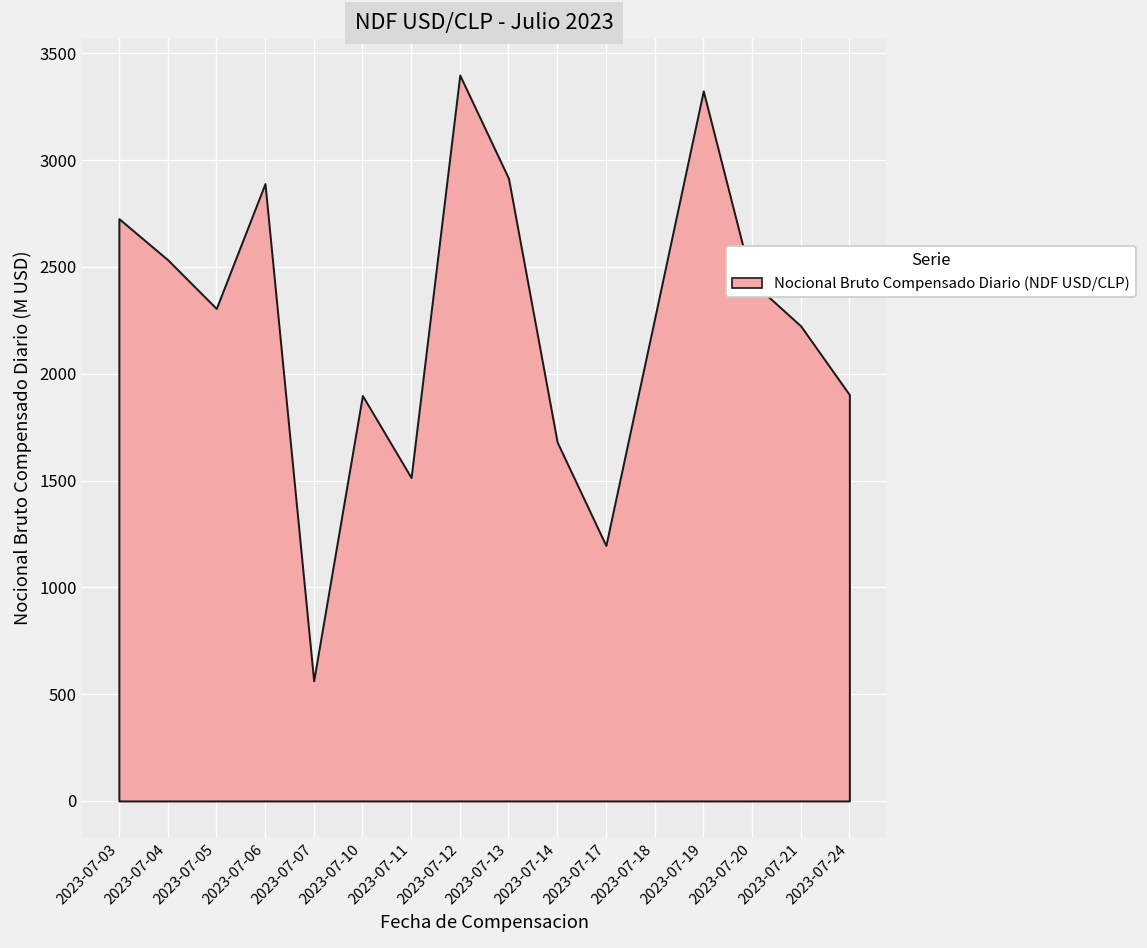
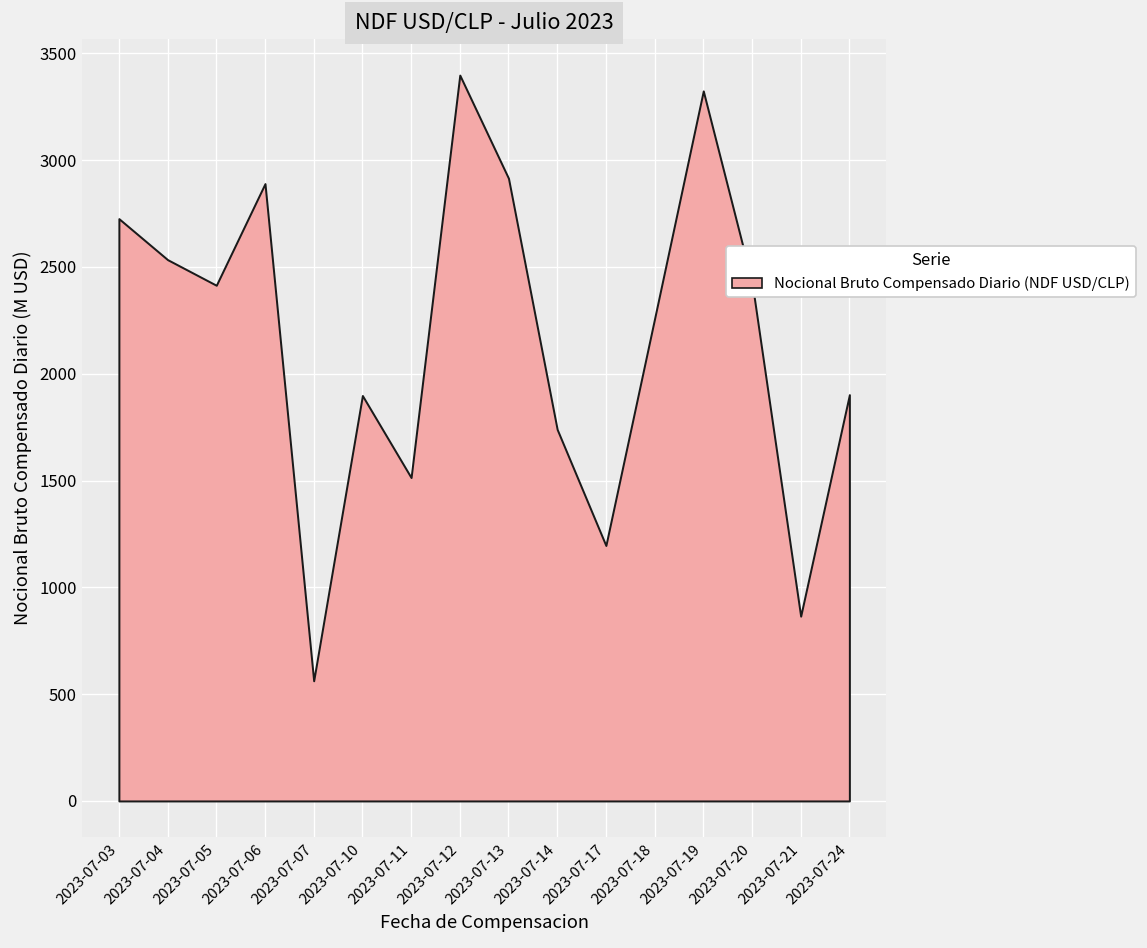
2023-07-05: 2310 -> 2410
2023-07-14: 1680 -> 1740
2023-07-21: 2220 -> 870
